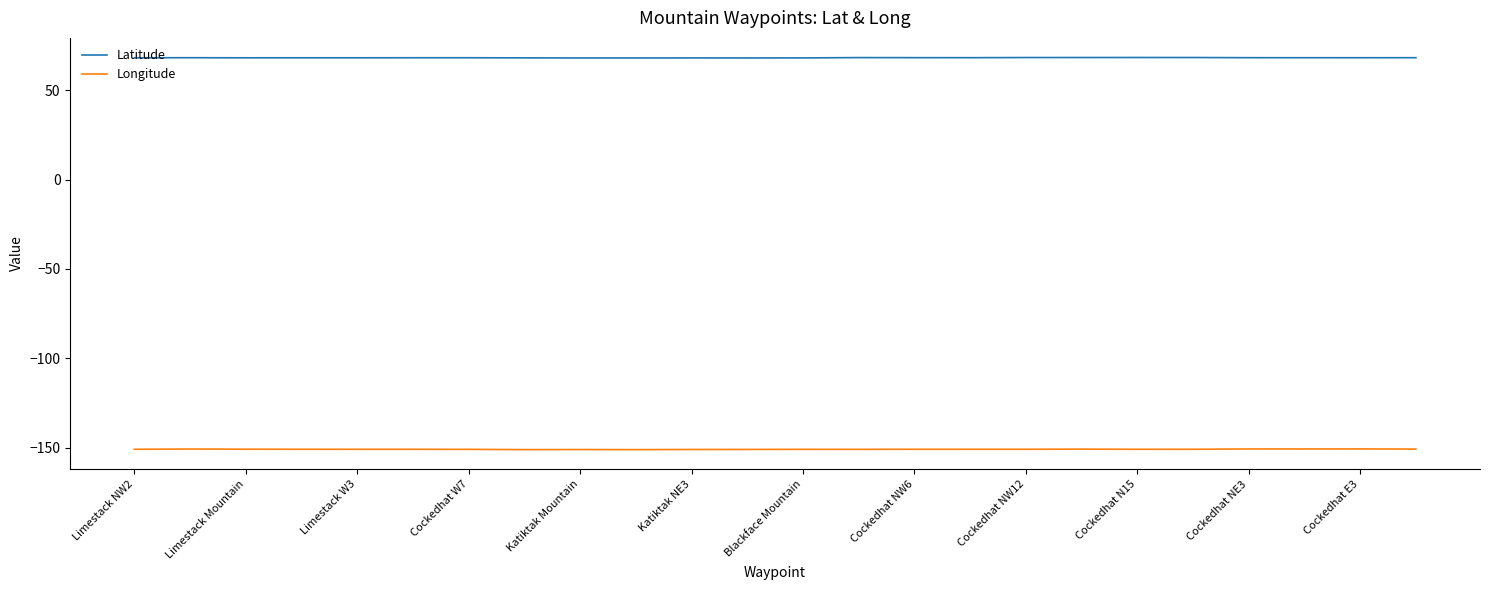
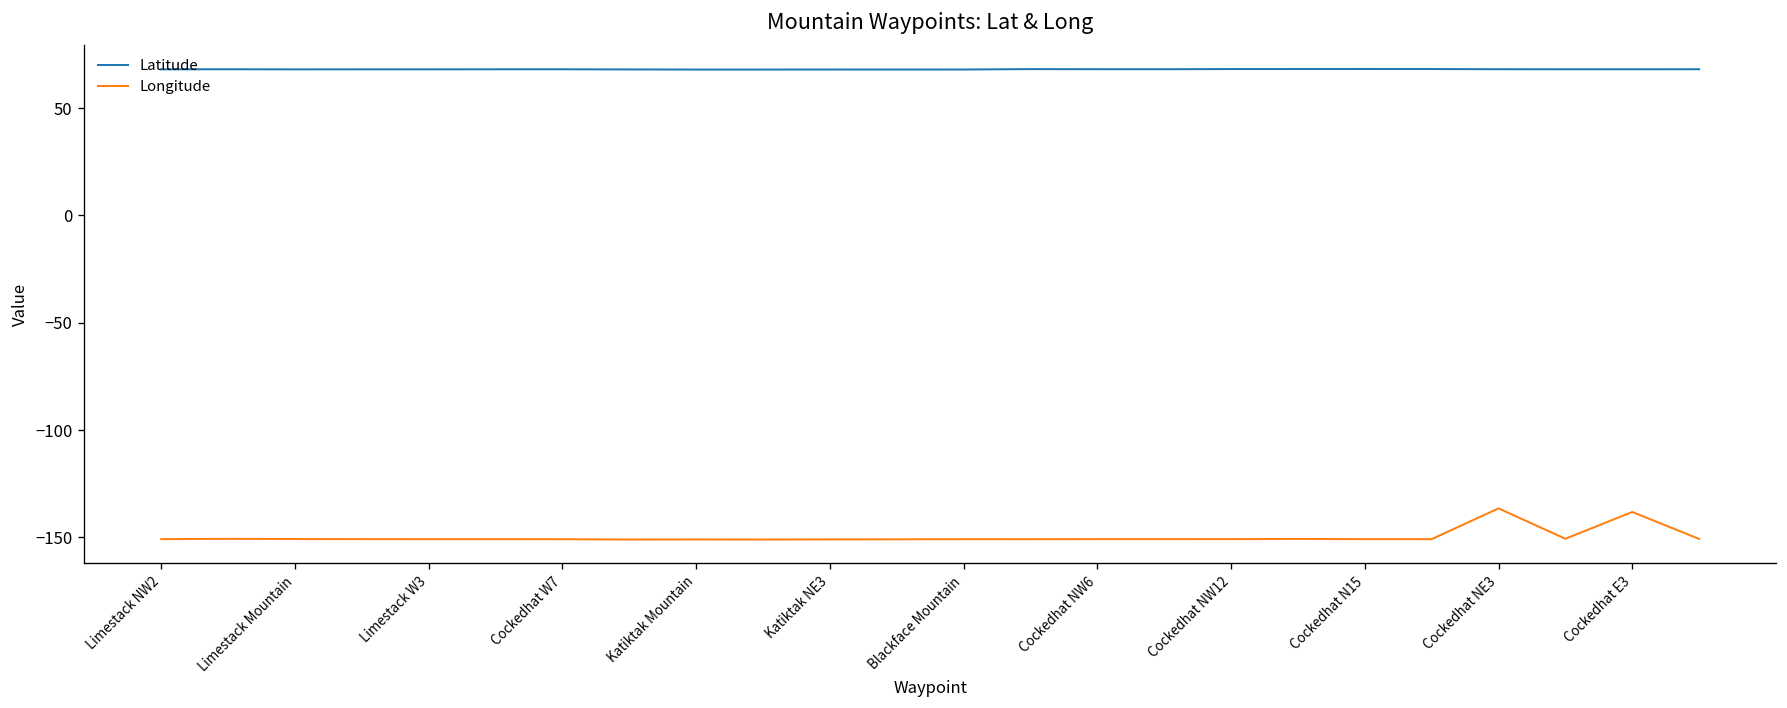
Longitude, Cockedhat NE3: -151 -> -137
Longitude, Cockedhat E3: -151 -> -138
